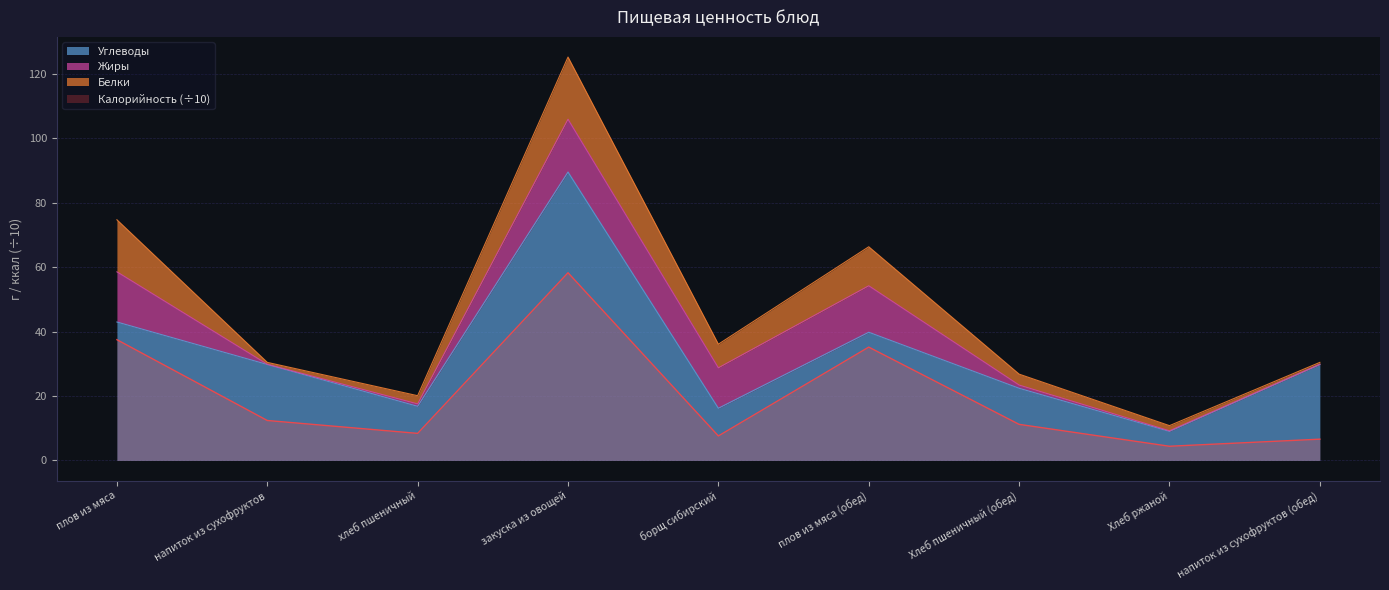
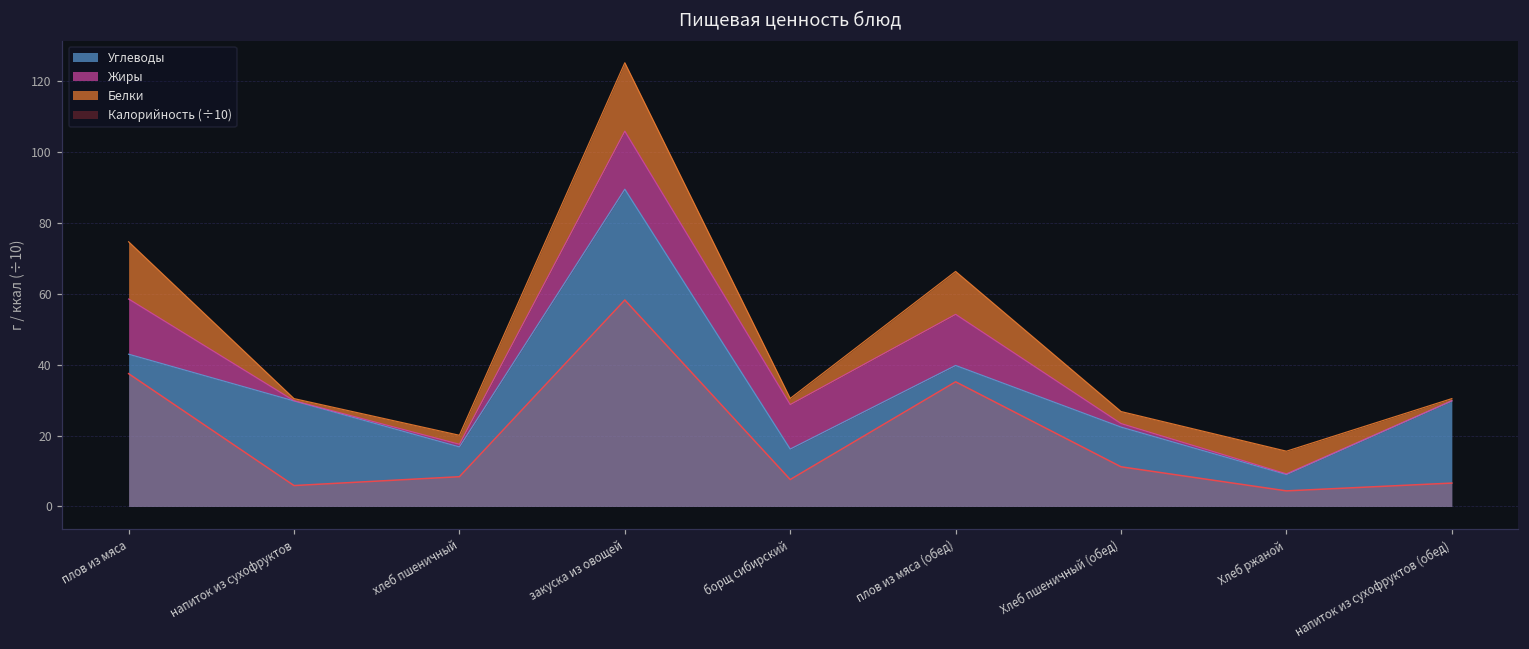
Калорийность (÷10), напиток из сухофруктов: 12 -> 6
Белки, борщ сибирский: 7 -> 2
Белки, Хлеб ржаной: 2 -> 6
